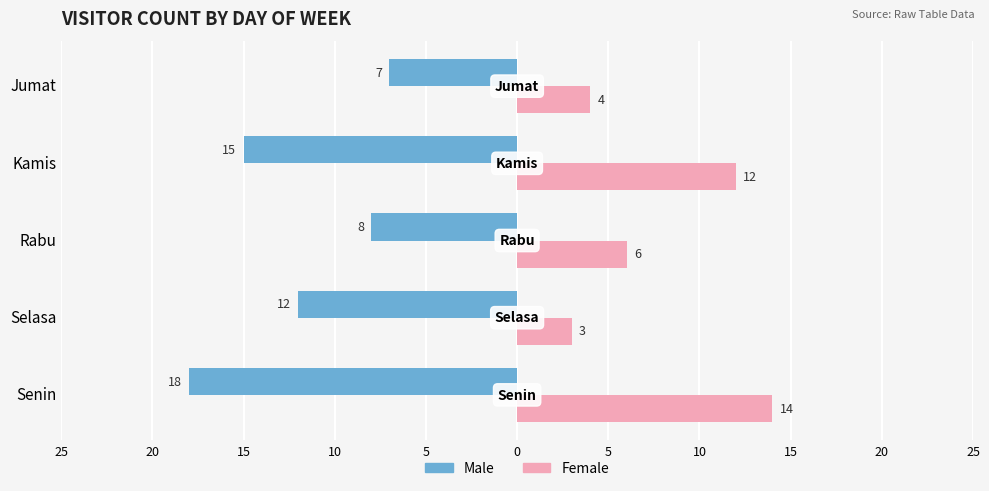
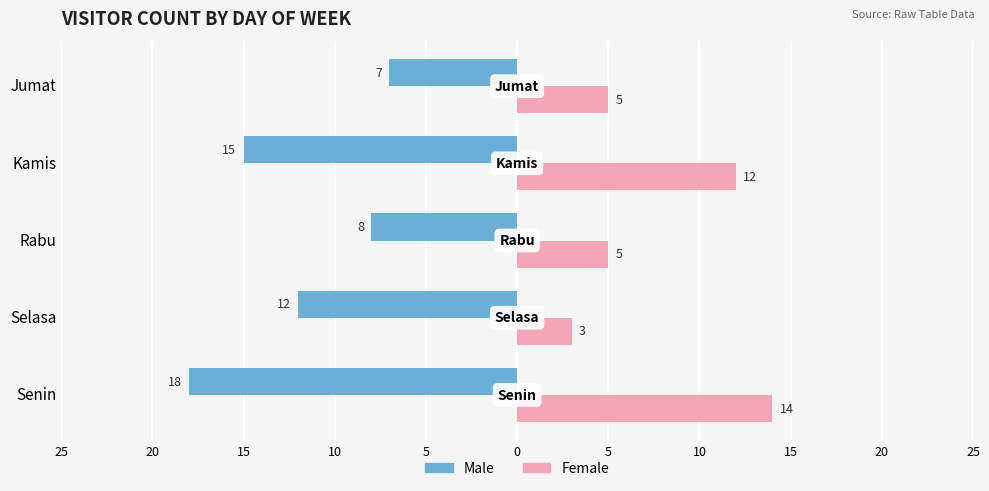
Female, Jumat: 4 -> 5
Female, Rabu: 6 -> 5
